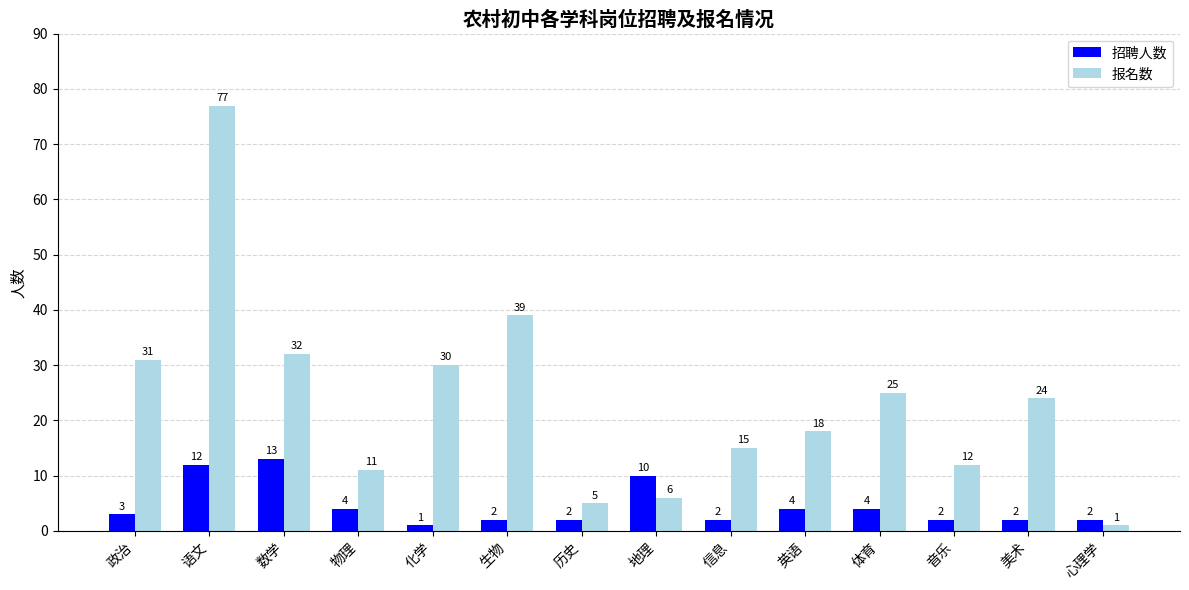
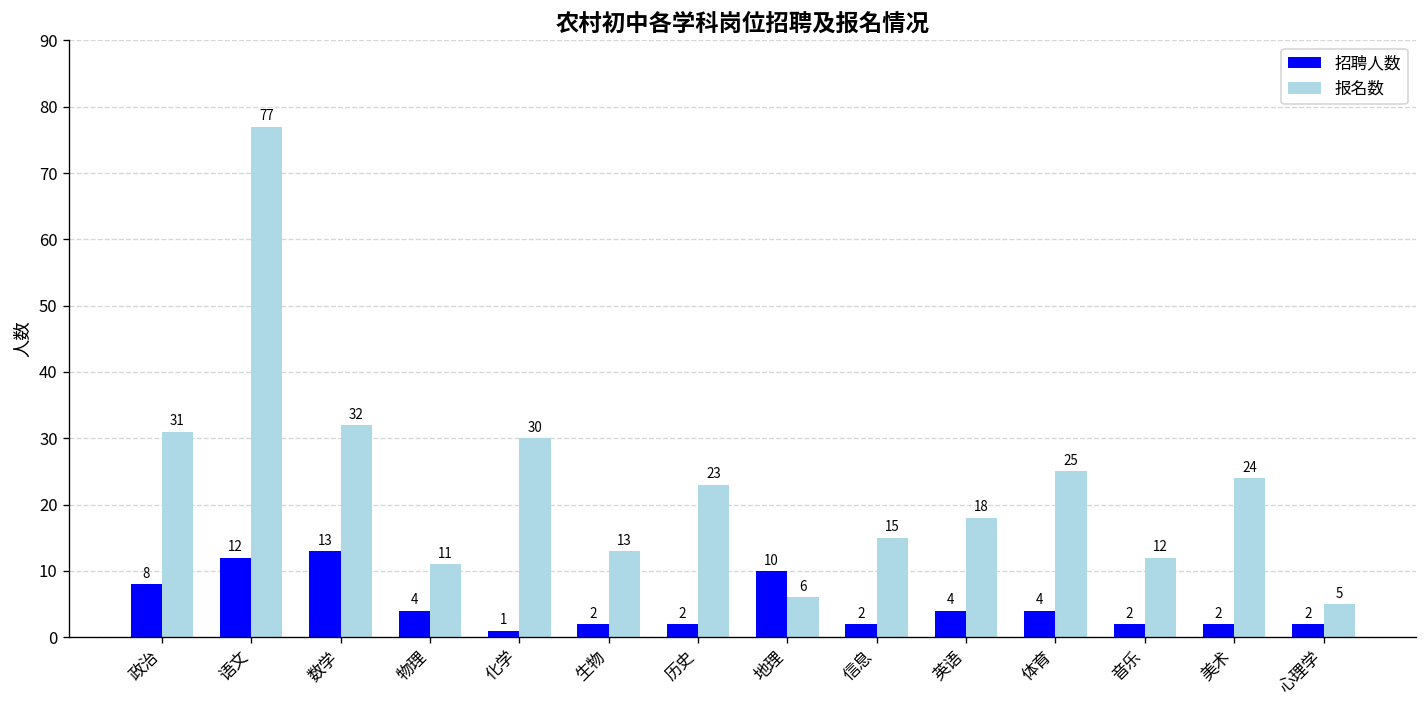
招聘人数, 政治: 3 -> 8
报名数, 生物: 39 -> 13
报名数, 历史: 5 -> 23
报名数, 心理学: 1 -> 5
